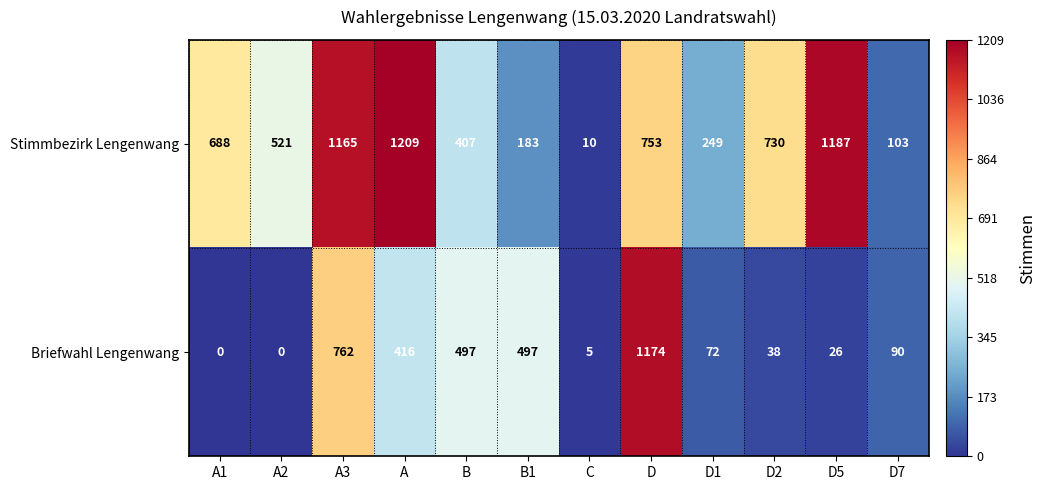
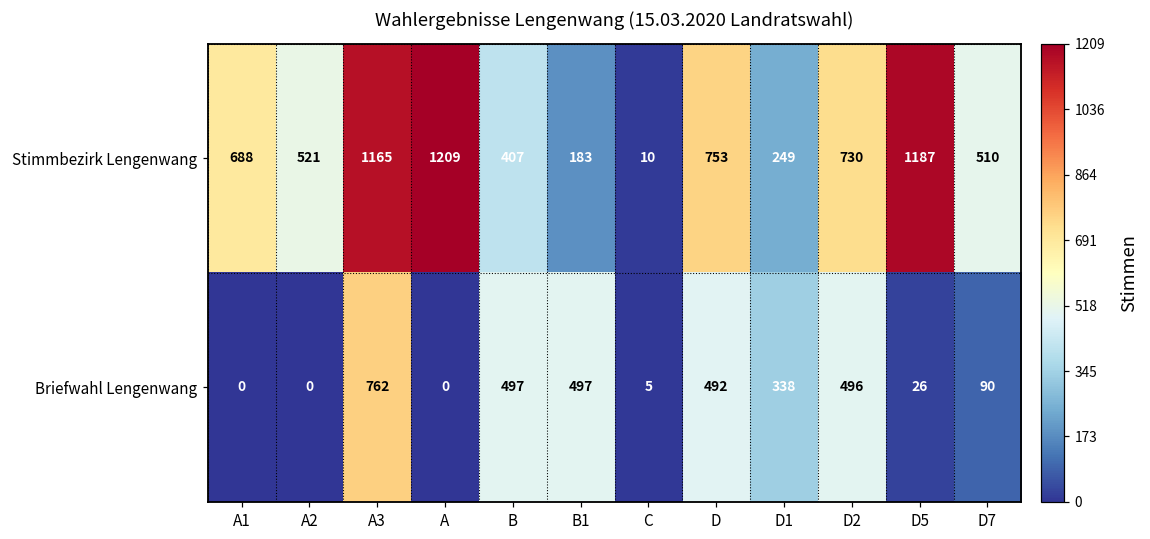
Stimmbezirk Lengenwang, D7: 103 -> 510
Briefwahl Lengenwang, A: 416 -> 0
Briefwahl Lengenwang, D: 1174 -> 492
Briefwahl Lengenwang, D1: 72 -> 338
Briefwahl Lengenwang, D2: 38 -> 496
